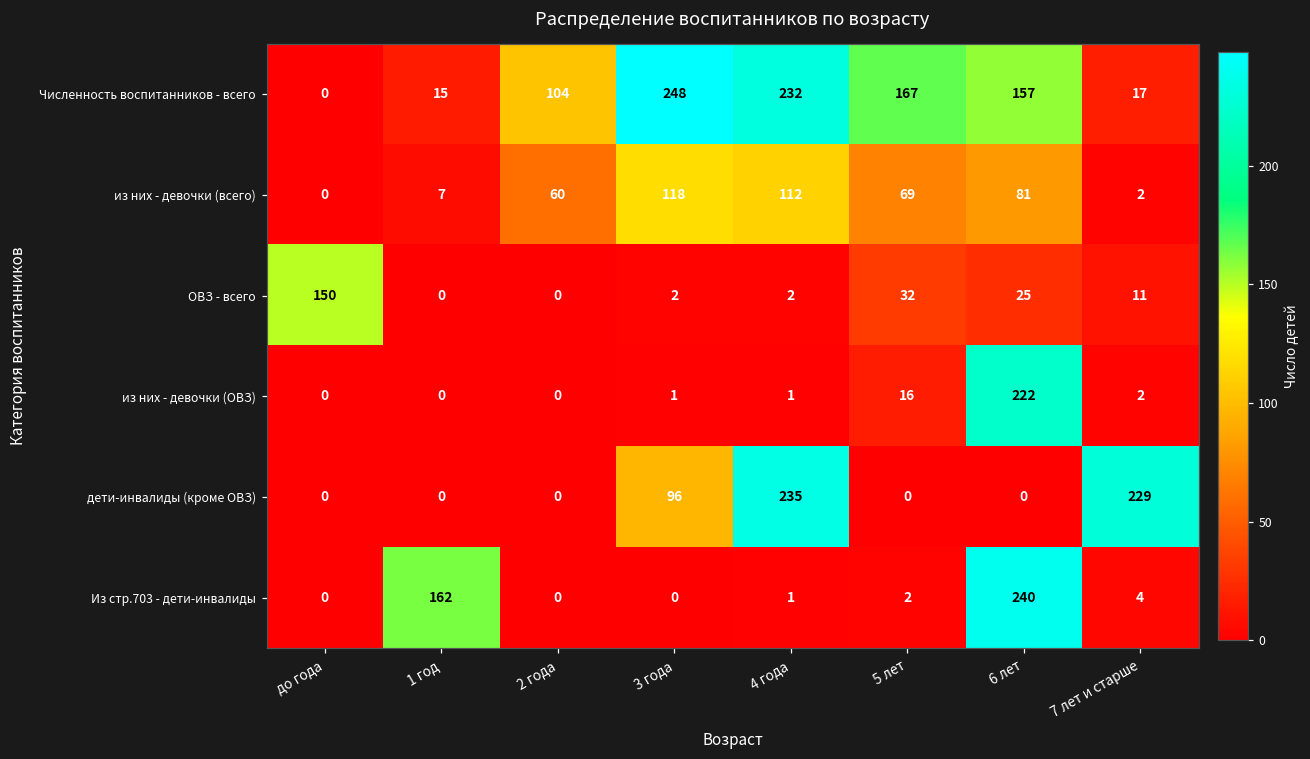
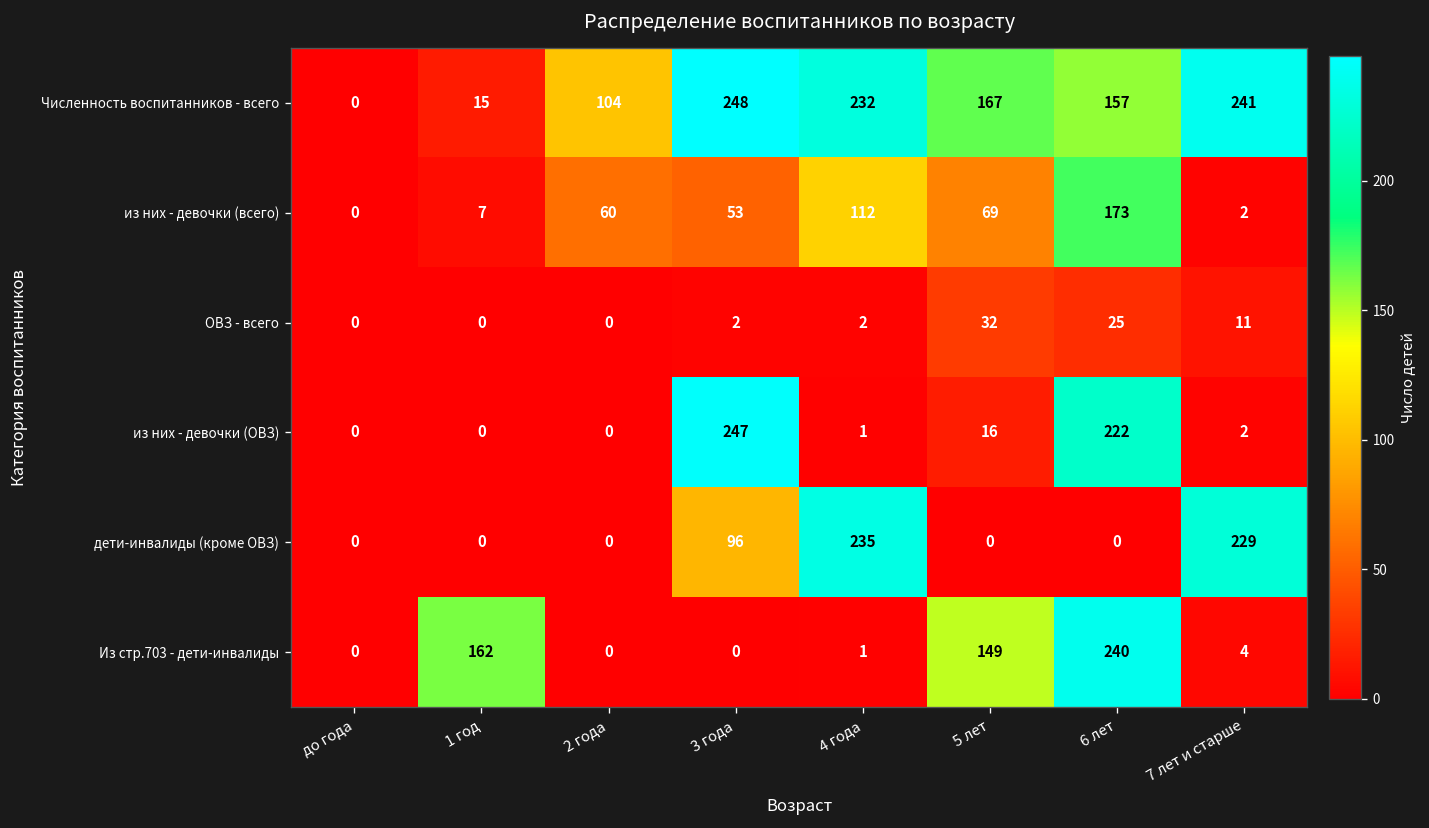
Численность воспитанников - всего, 7 лет и старше: 17 -> 241
из них - девочки (всего), 3 года: 118 -> 53
из них - девочки (всего), 6 лет: 81 -> 173
ОВЗ - всего, до года: 150 -> 0
из них - девочки (ОВЗ), 3 года: 1 -> 247
Из стр.703 - дети-инвалиды, 5 лет: 2 -> 149
